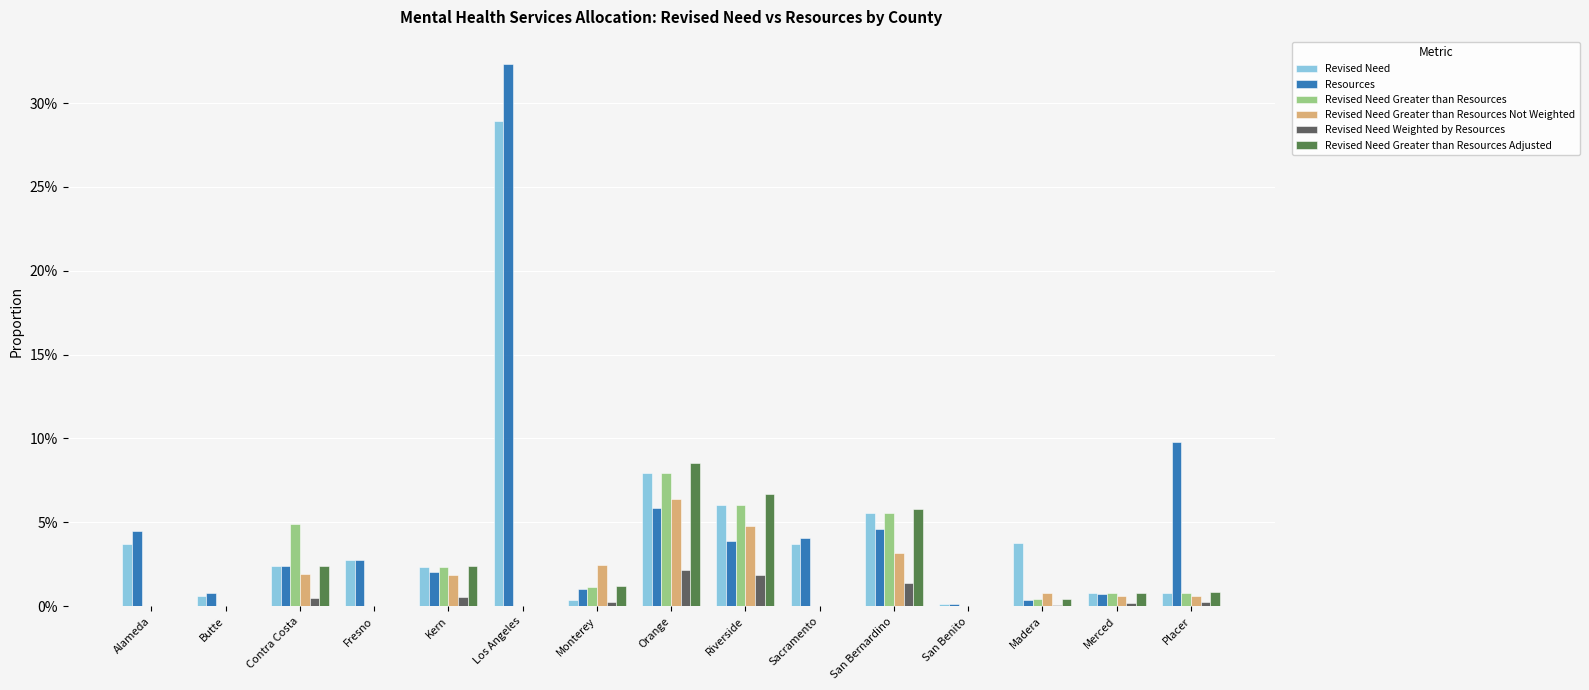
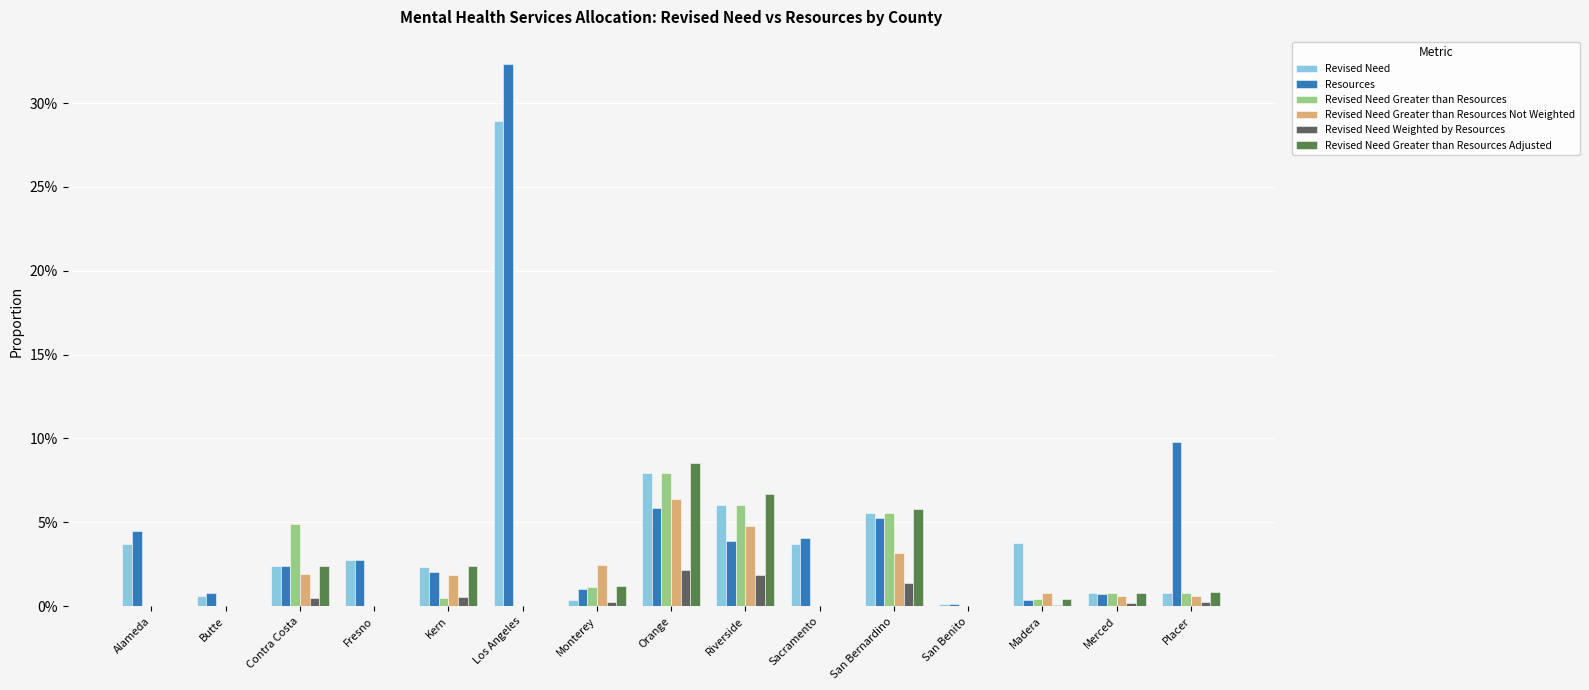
Revised Need Greater than Resources, Kern: 2.3% -> 0.5%
Resources, San Bernardino: 4.6% -> 5.3%
